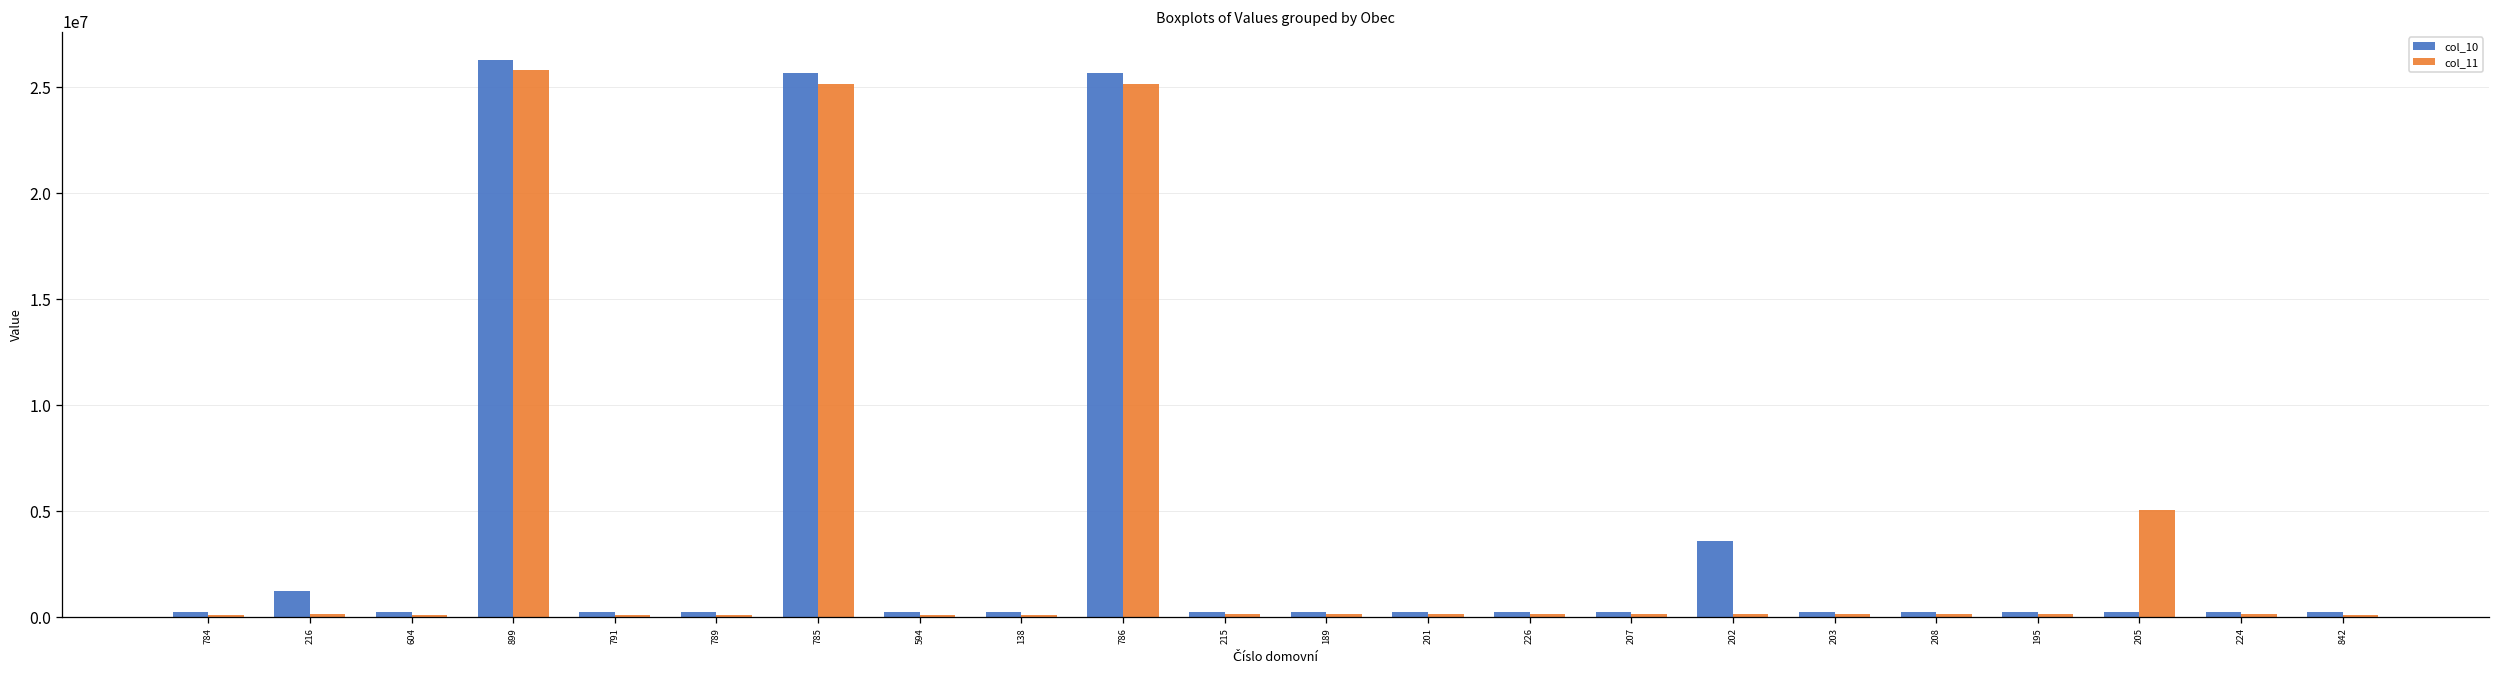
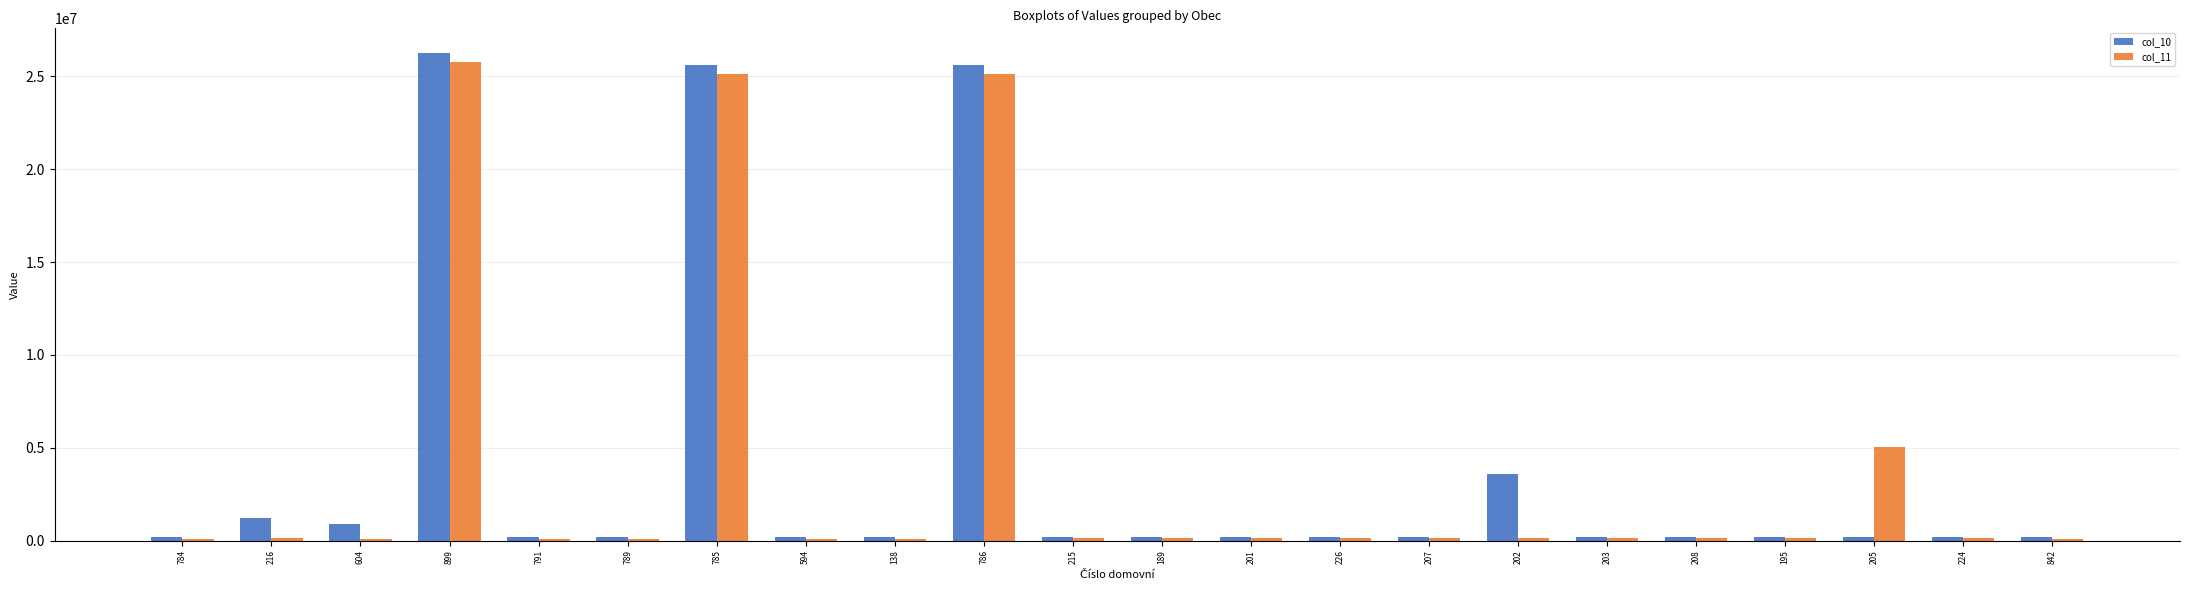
col_10, 604: 200000 -> 900000
